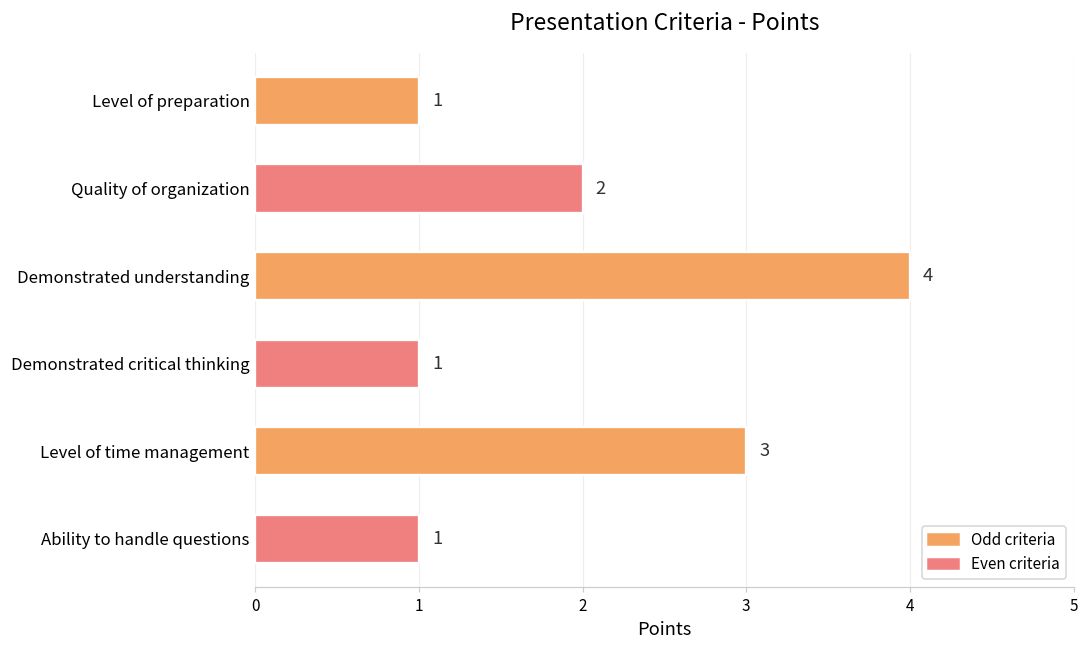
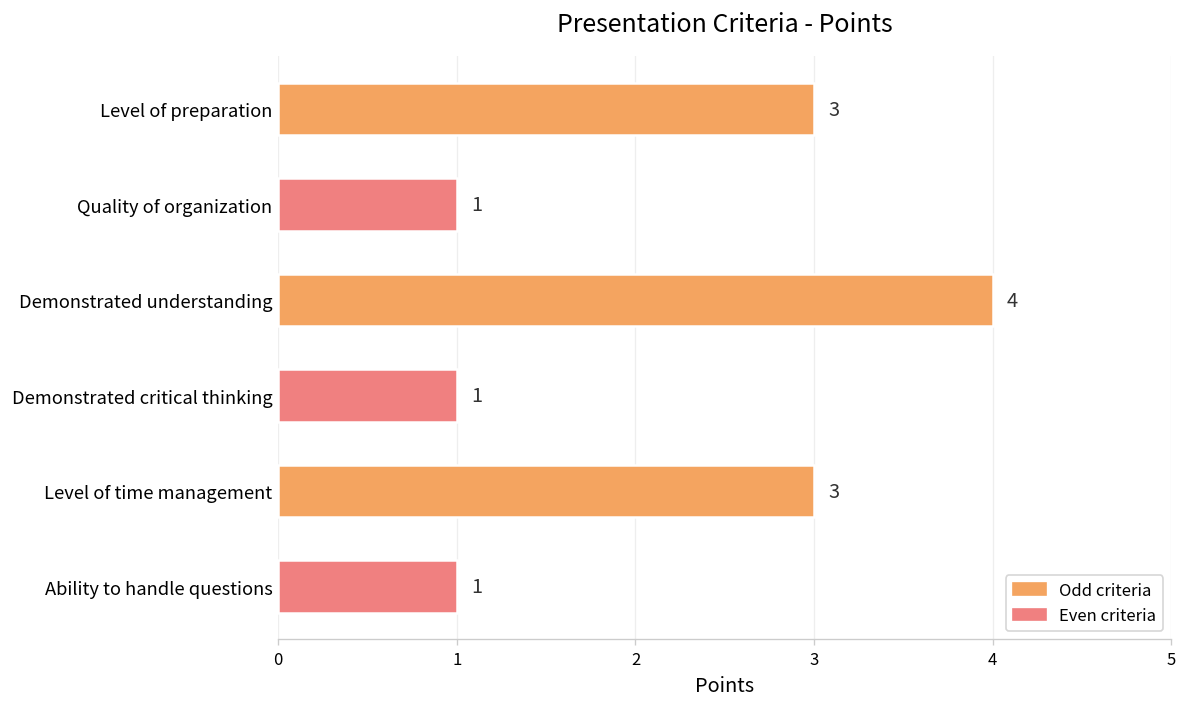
Level of preparation: 1 -> 3
Quality of organization: 2 -> 1
